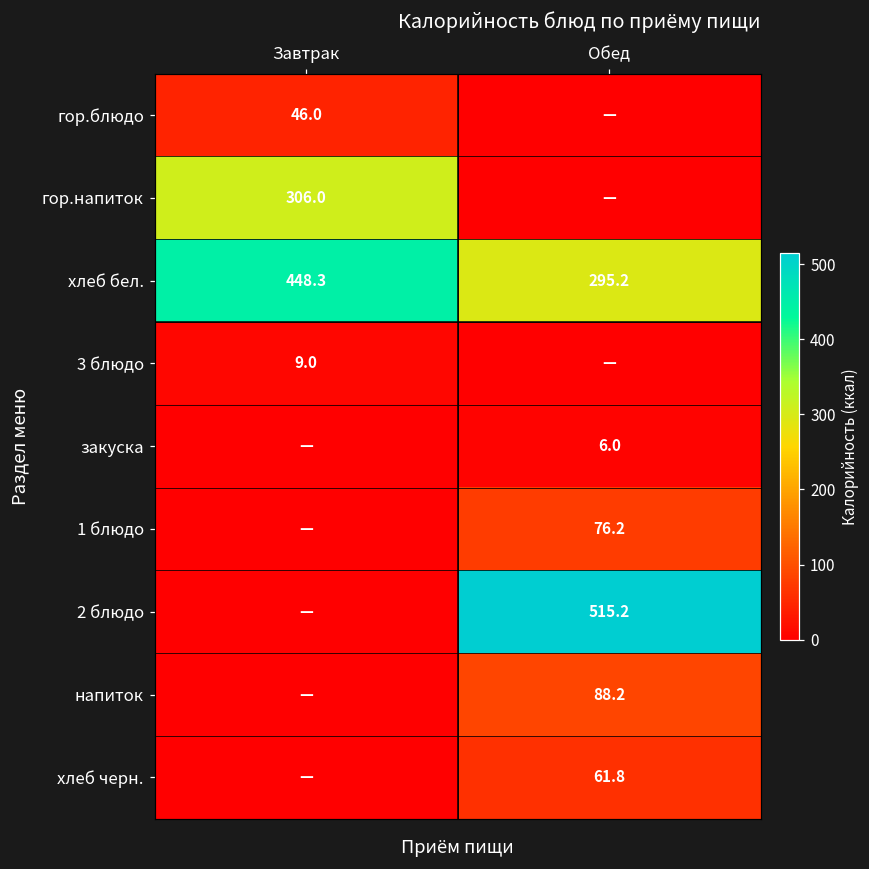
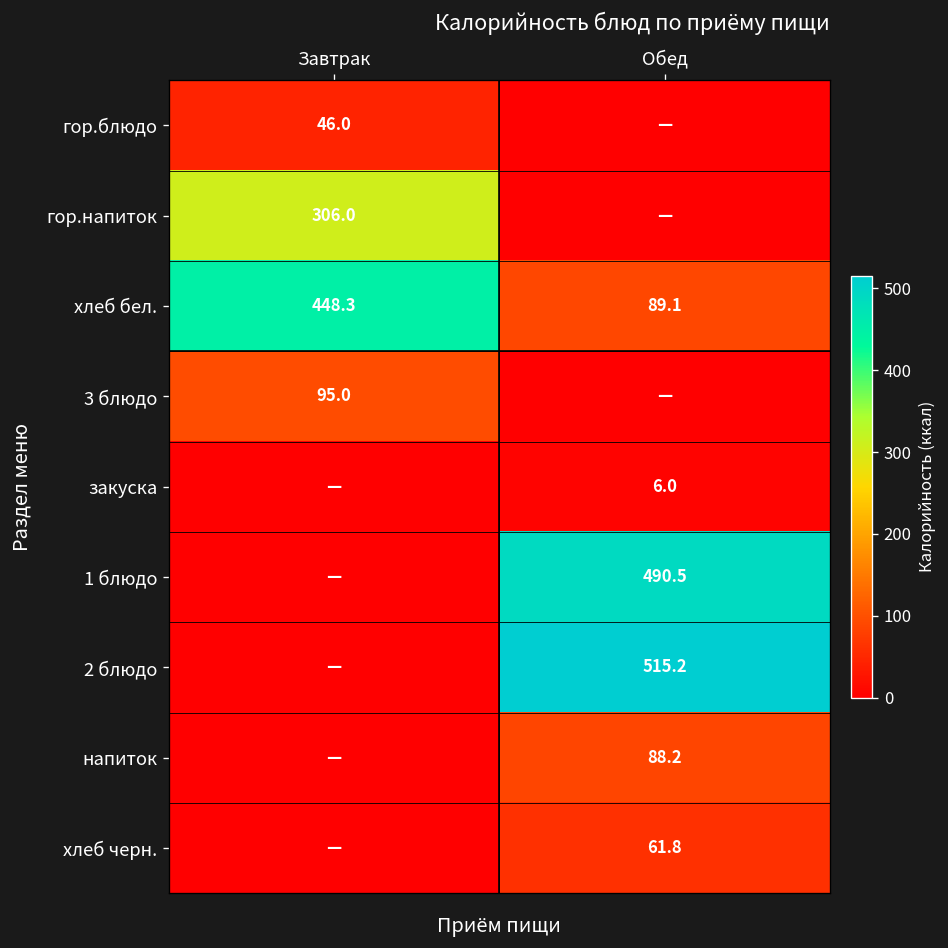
хлеб бел., Обед: 295.2 -> 89.1
3 блюдо, Завтрак: 9.0 -> 95.0
1 блюдо, Обед: 76.2 -> 490.5
